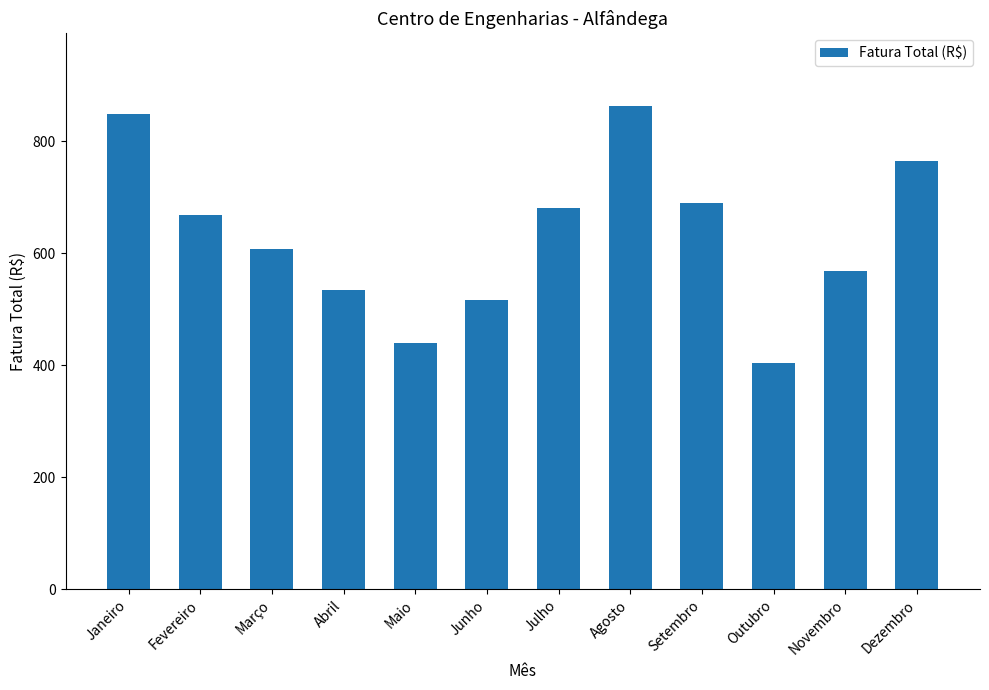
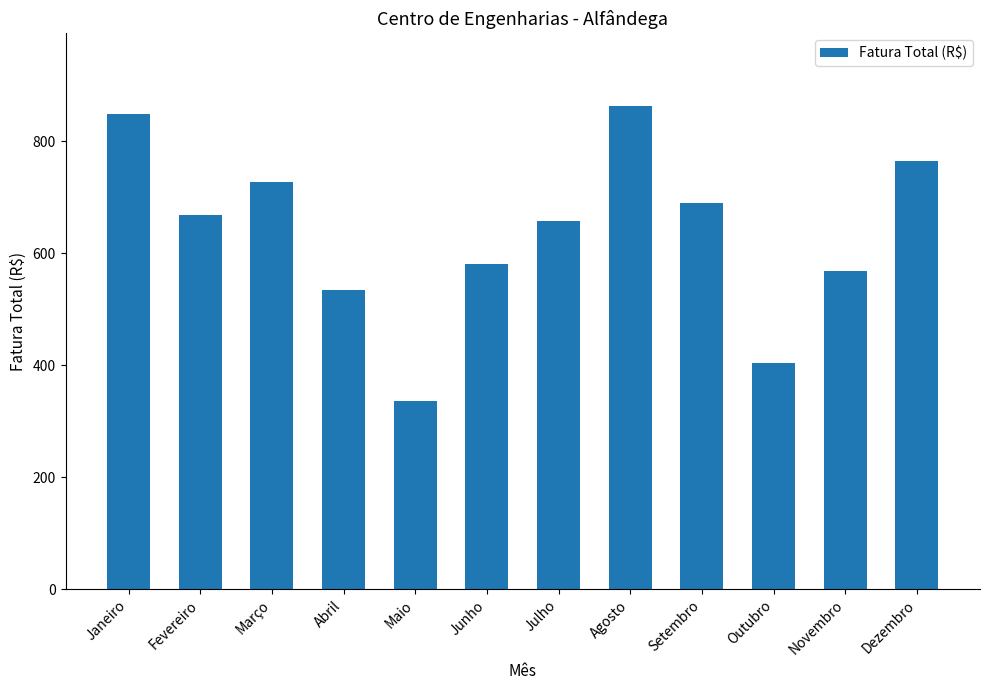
Março: 610 -> 730
Maio: 440 -> 340
Junho: 520 -> 580
Julho: 680 -> 660
